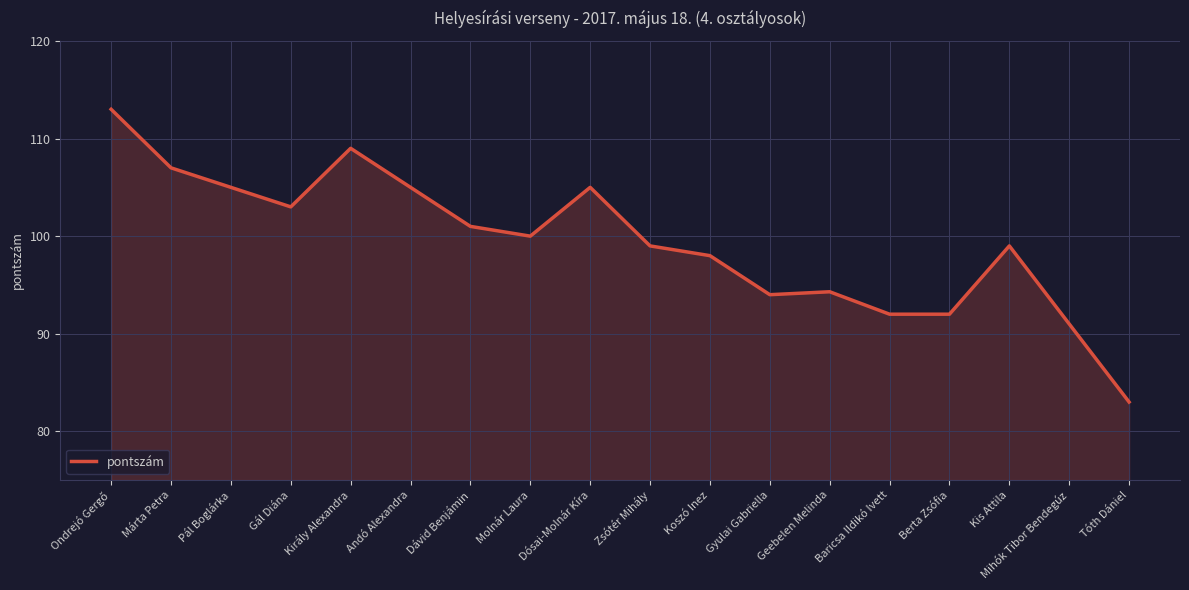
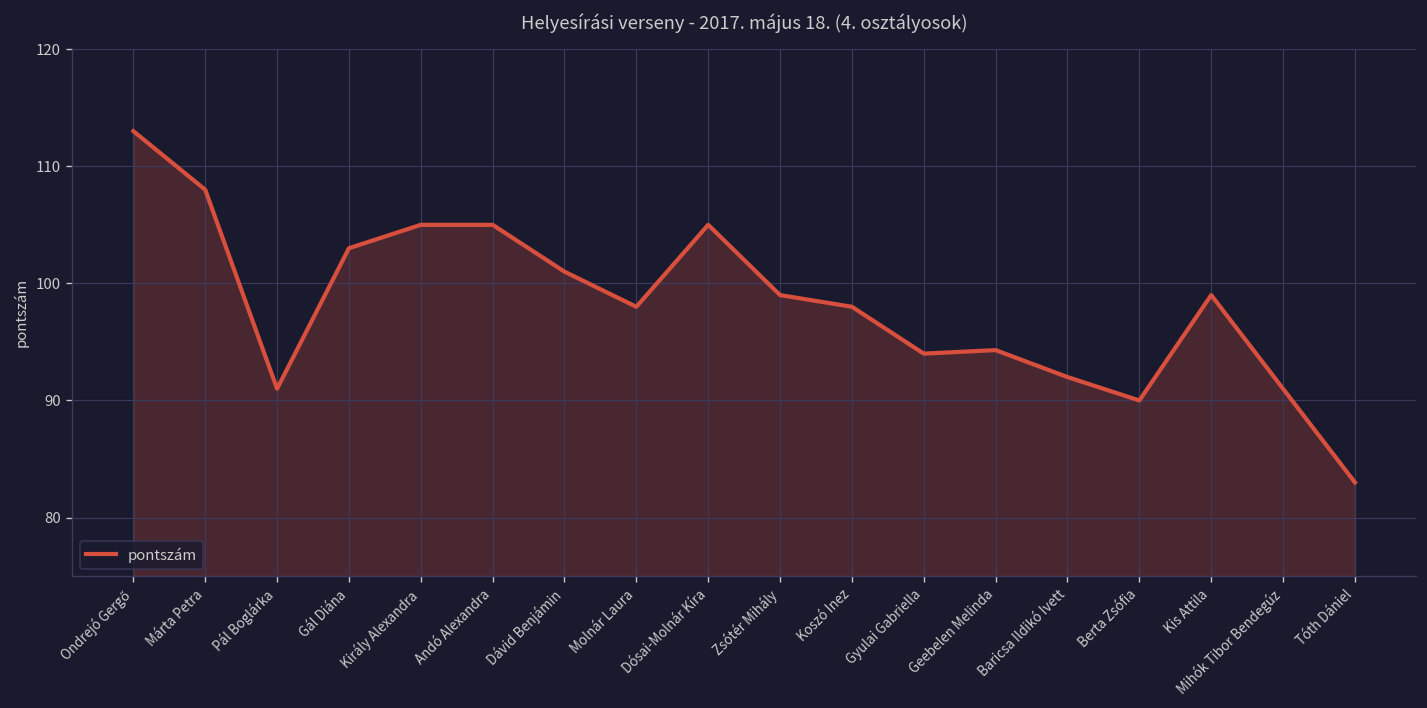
Márta Petra: 107 -> 108
Pál Boglárka: 105 -> 91
Király Alexandra: 109 -> 105
Molnár Laura: 100 -> 98
Berta Zsófia: 92 -> 90
